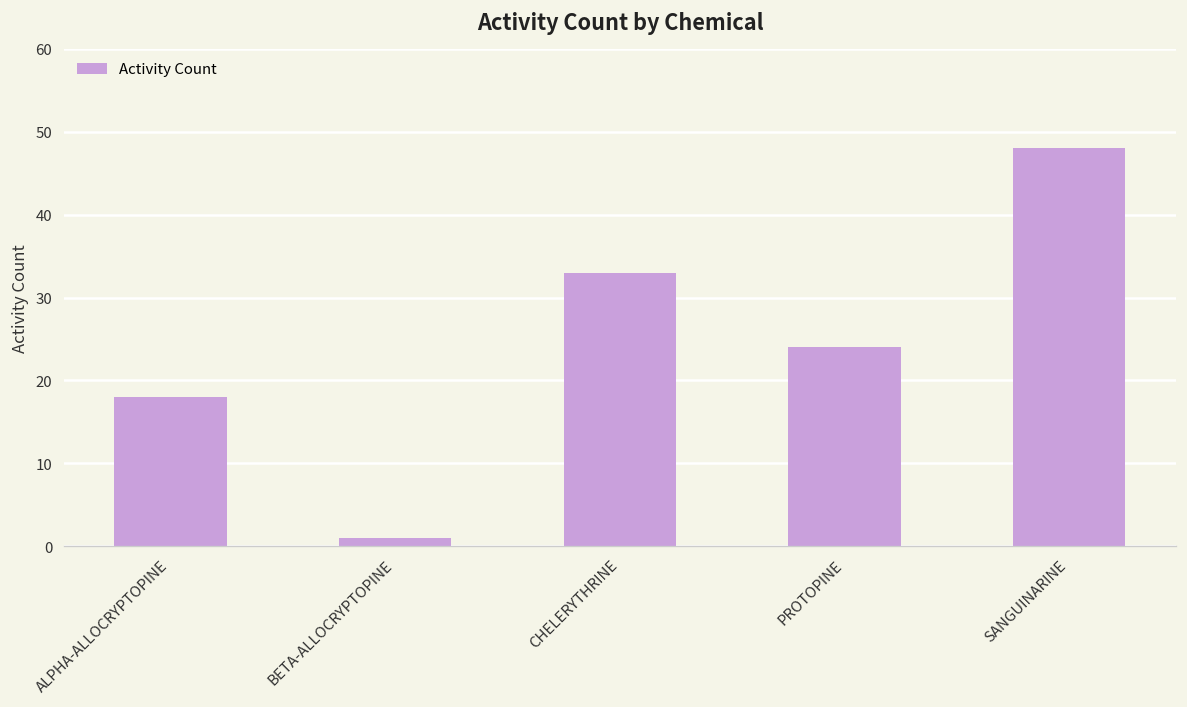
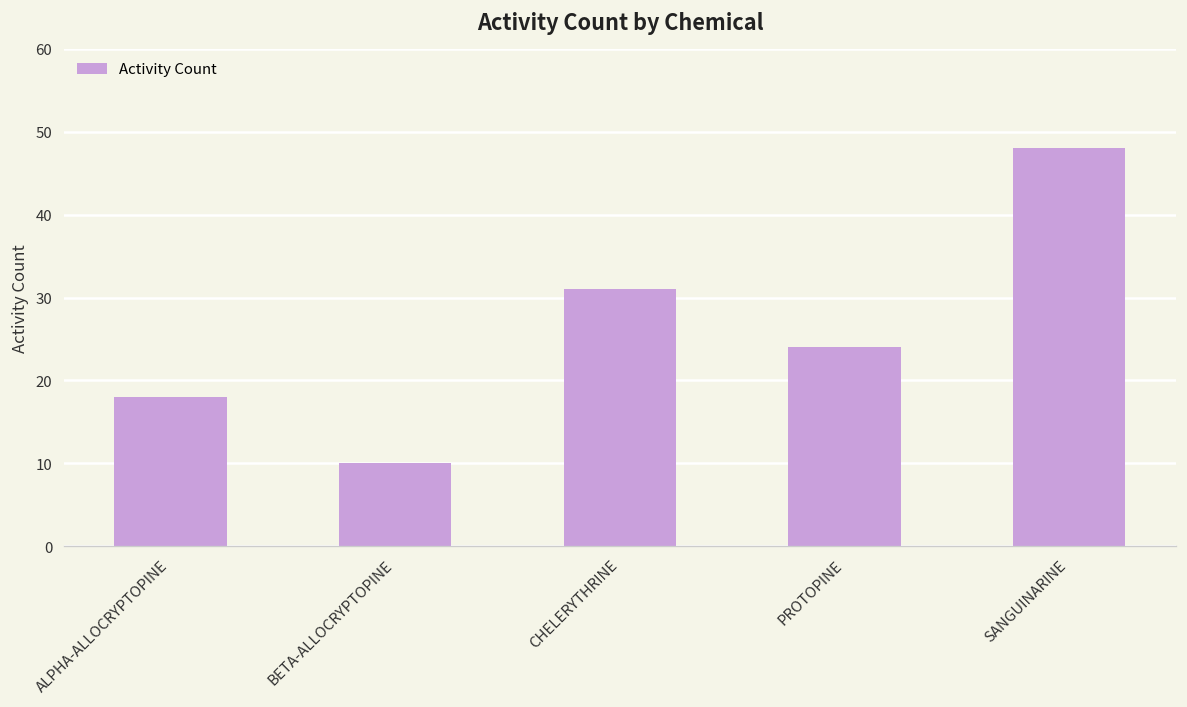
BETA-ALLOCRYPTOPINE: 1 -> 10
CHELERYTHRINE: 33 -> 31
